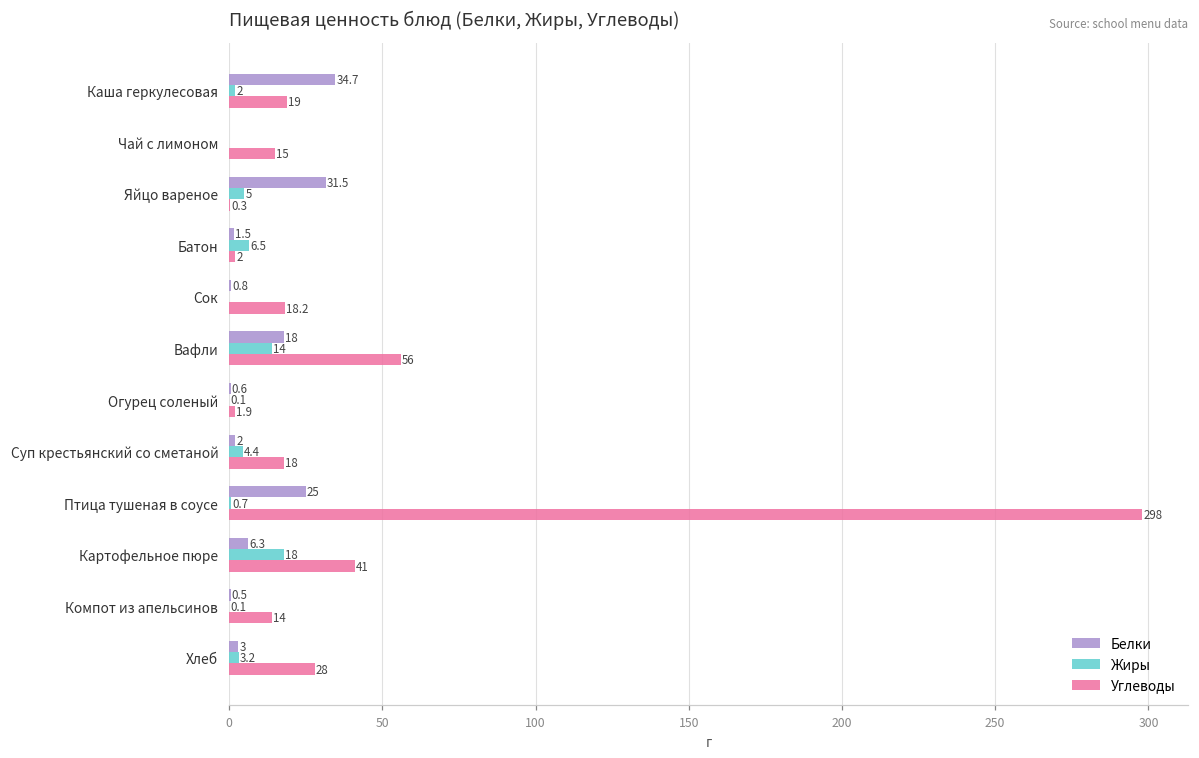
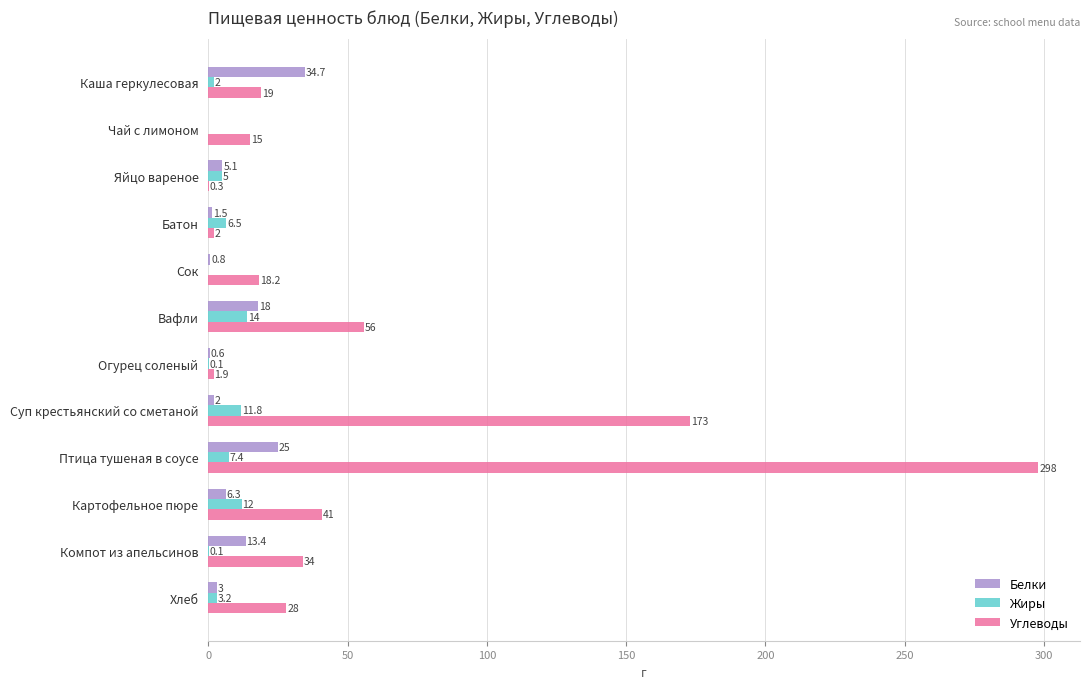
Белки, Яйцо вареное: 31.5 -> 5.1
Жиры, Суп крестьянский со сметаной: 4.4 -> 11.8
Углеводы, Суп крестьянский со сметаной: 18 -> 173
Жиры, Птица тушеная в соусе: 0.7 -> 7.4
Жиры, Картофельное пюре: 18 -> 12
Белки, Компот из апельсинов: 0.5 -> 13.4
Углеводы, Компот из апельсинов: 14 -> 34
